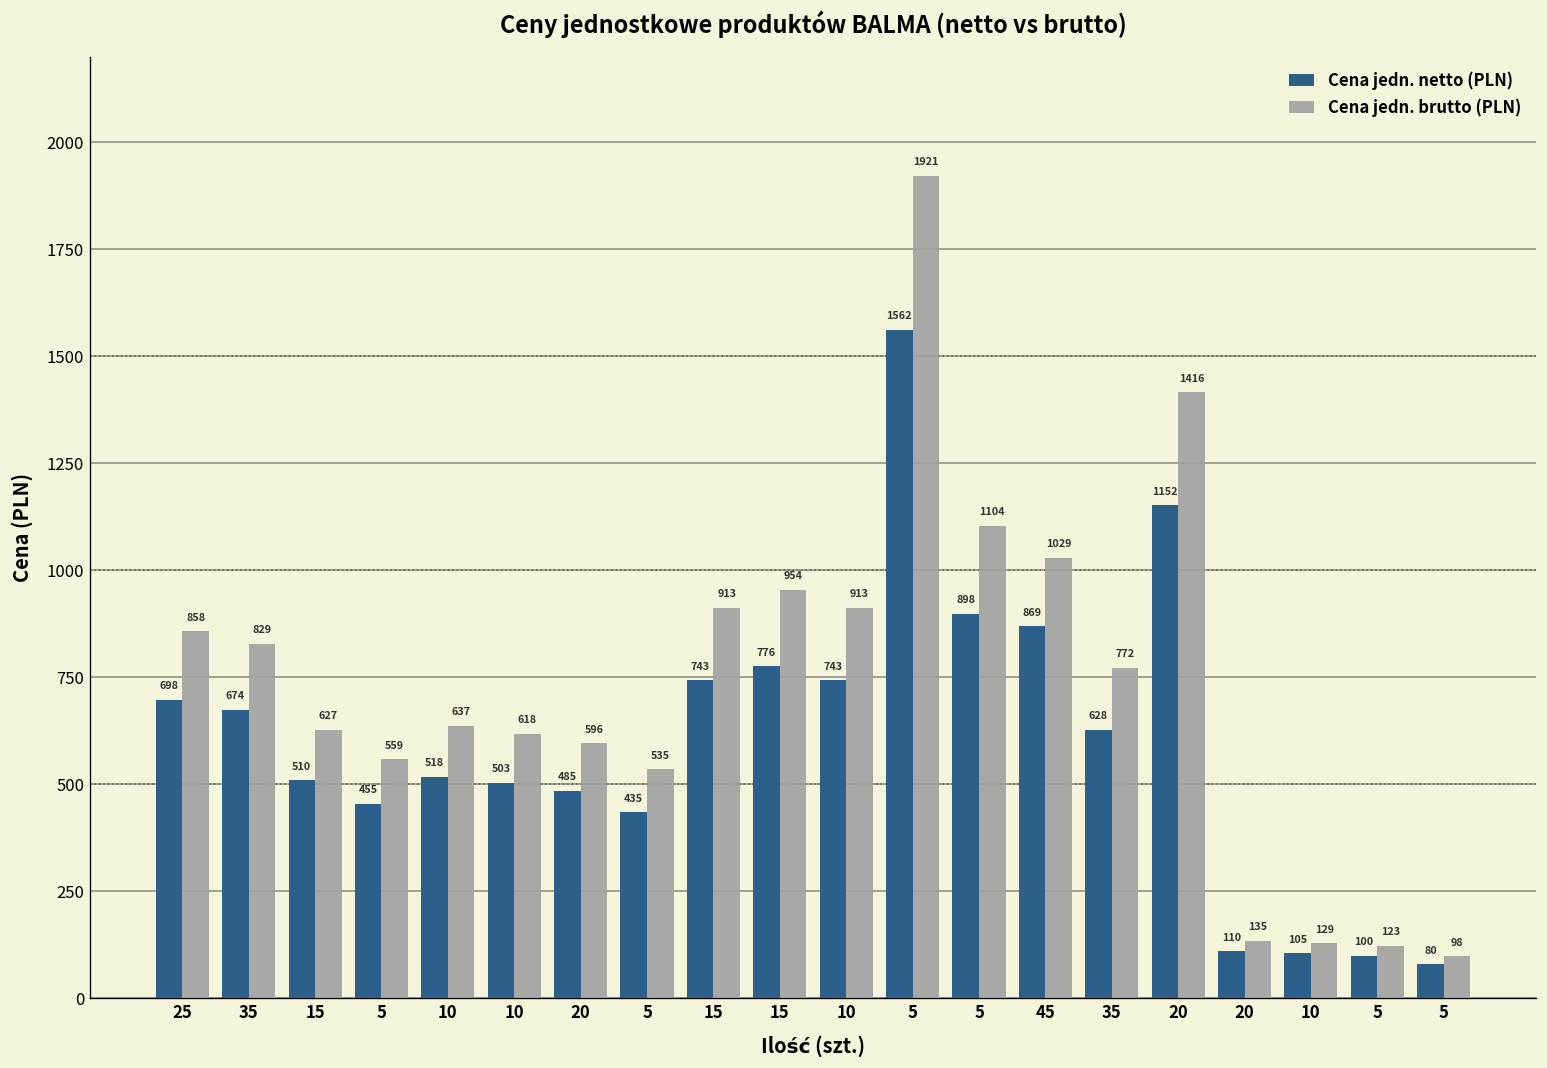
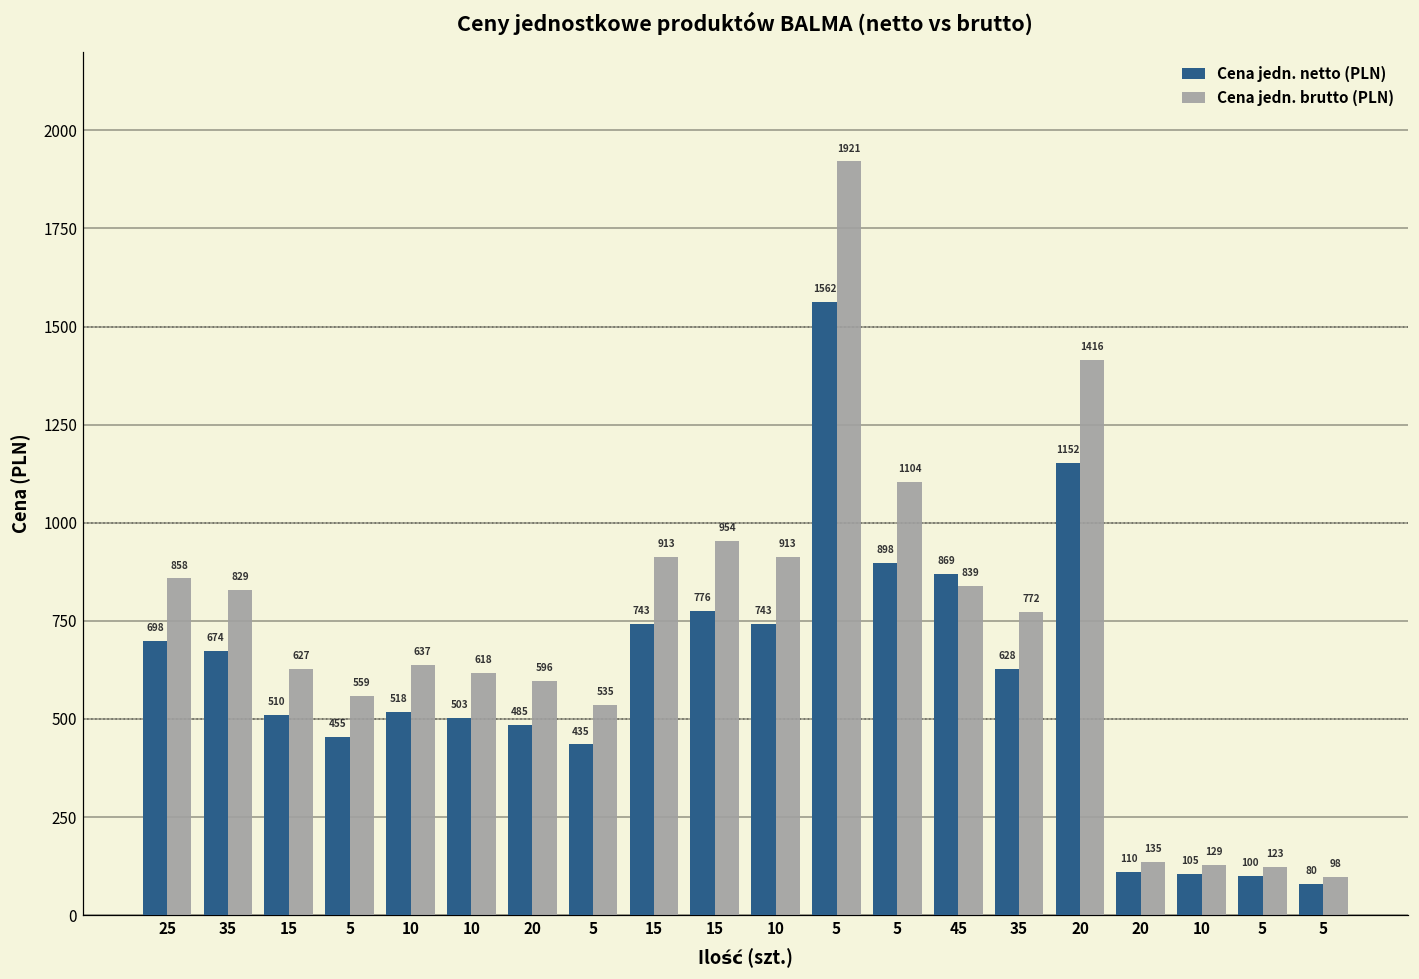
Cena jedn. brutto (PLN), 45: 1029 -> 839
